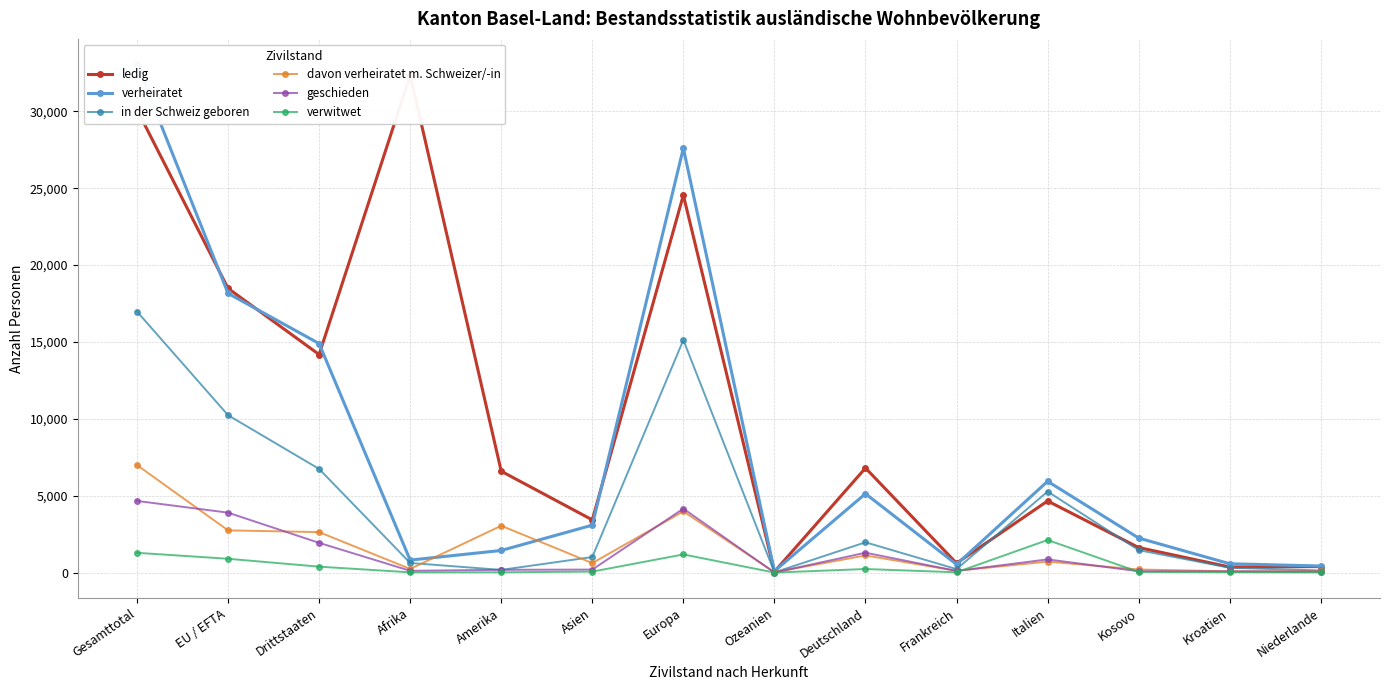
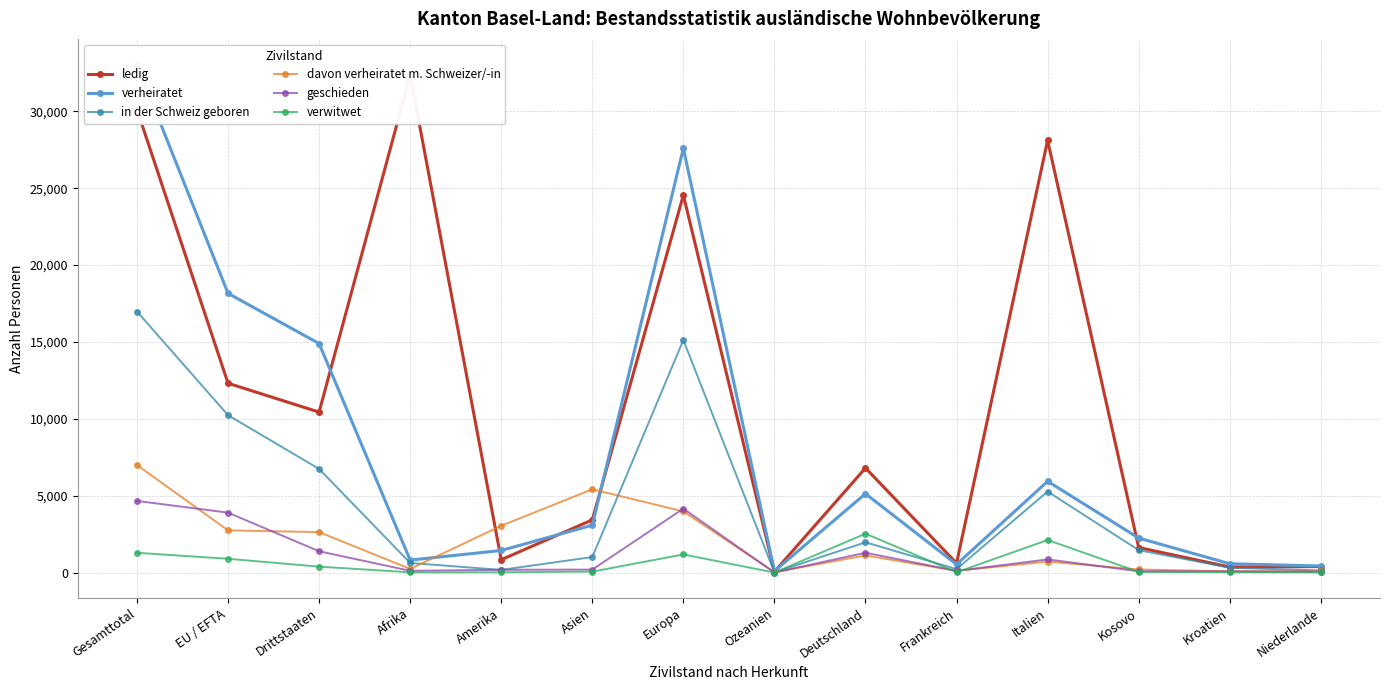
ledig, EU / EFTA: 18,500 -> 12,300
ledig, Drittstaaten: 14,200 -> 10,400
geschieden, Drittstaaten: 1,900 -> 1,400
ledig, Amerika: 6,600 -> 800
davon verheiratet m. Schweizer/-in, Asien: 600 -> 5,400
verwitwet, Deutschland: 200 -> 2,500
ledig, Italien: 4,700 -> 28,100
